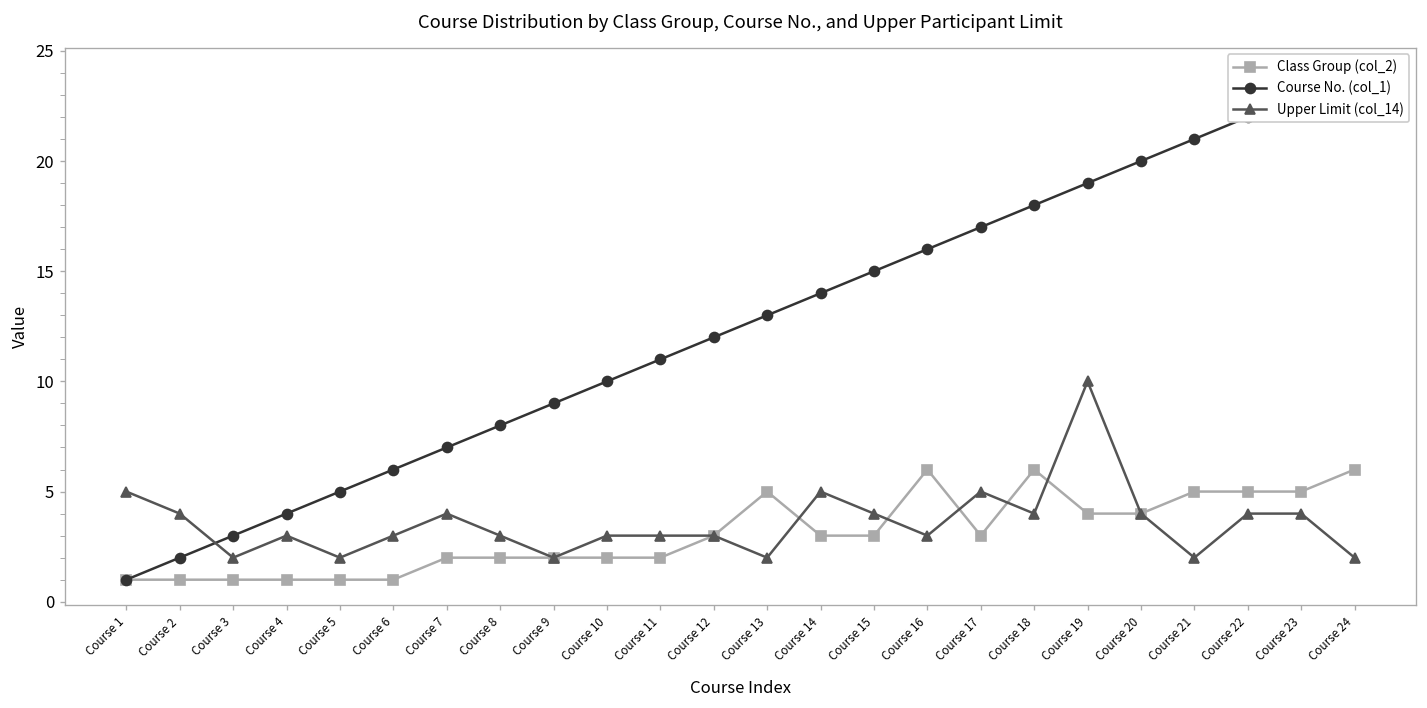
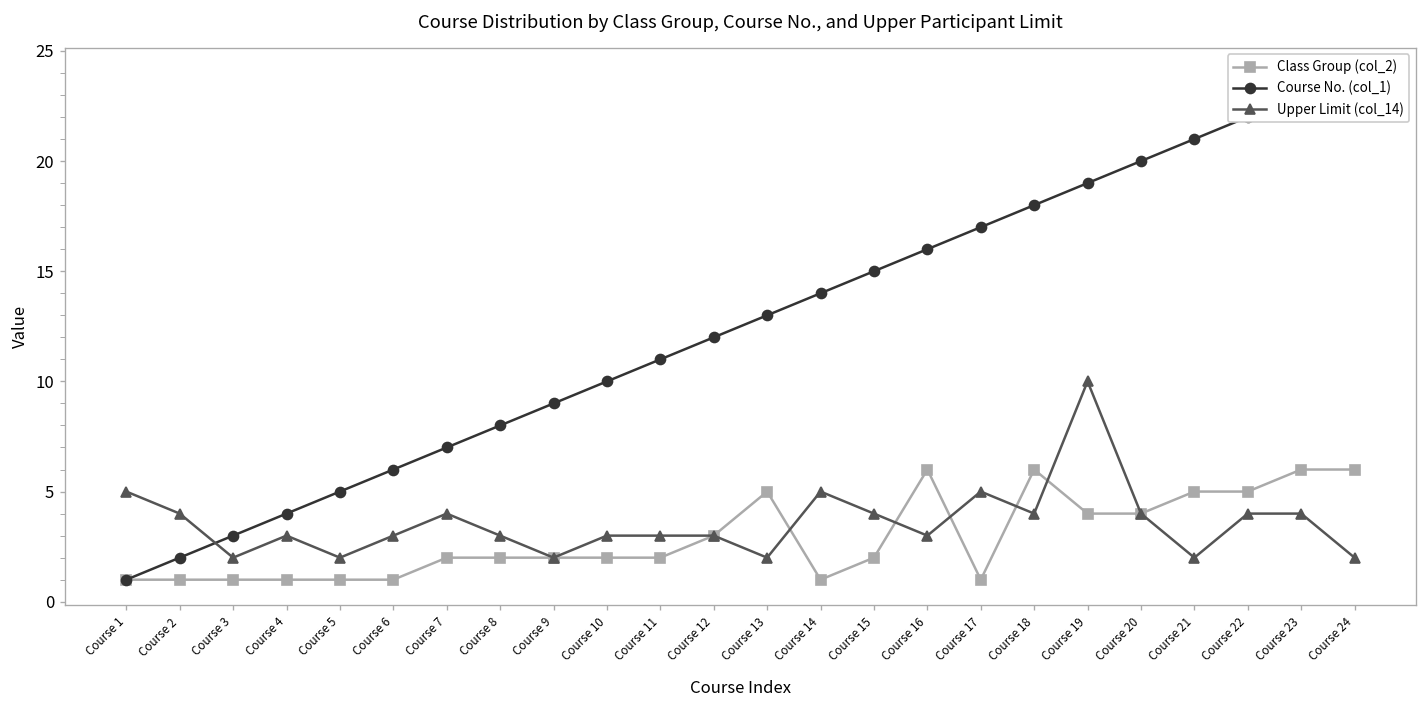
Class Group (col_2), Course 14: 3 -> 1
Class Group (col_2), Course 15: 3 -> 2
Class Group (col_2), Course 17: 3 -> 1
Class Group (col_2), Course 23: 5 -> 6
